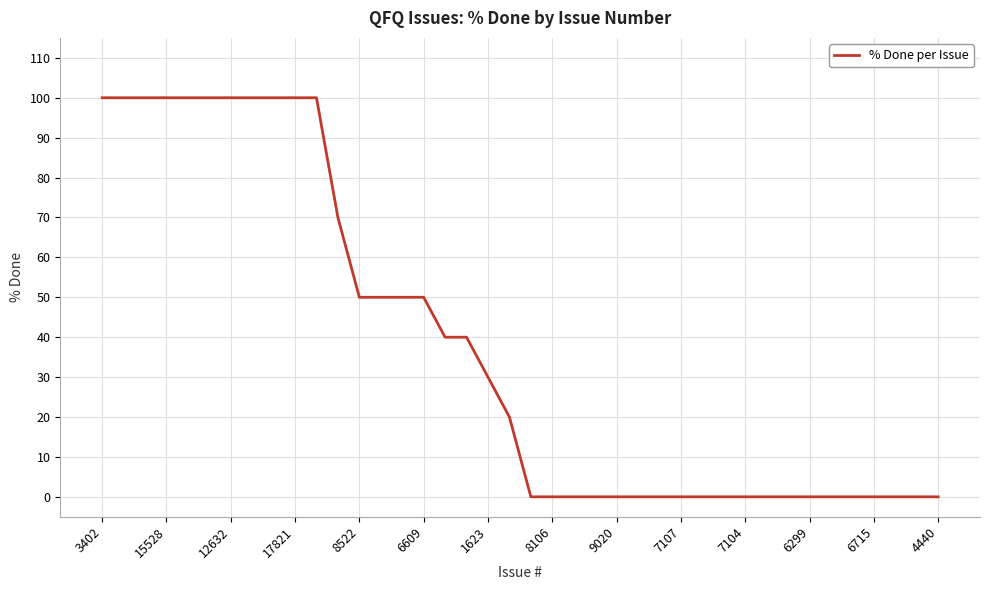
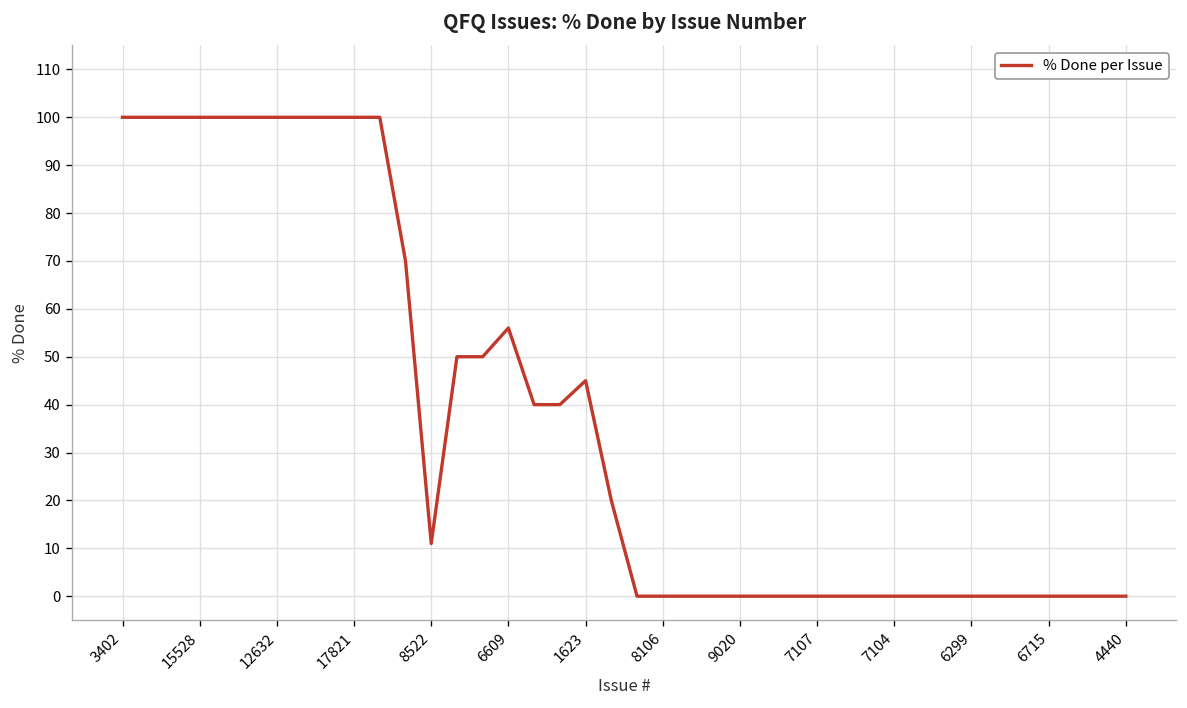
8522: 50 -> 11
6609: 50 -> 56
1623: 30 -> 45
